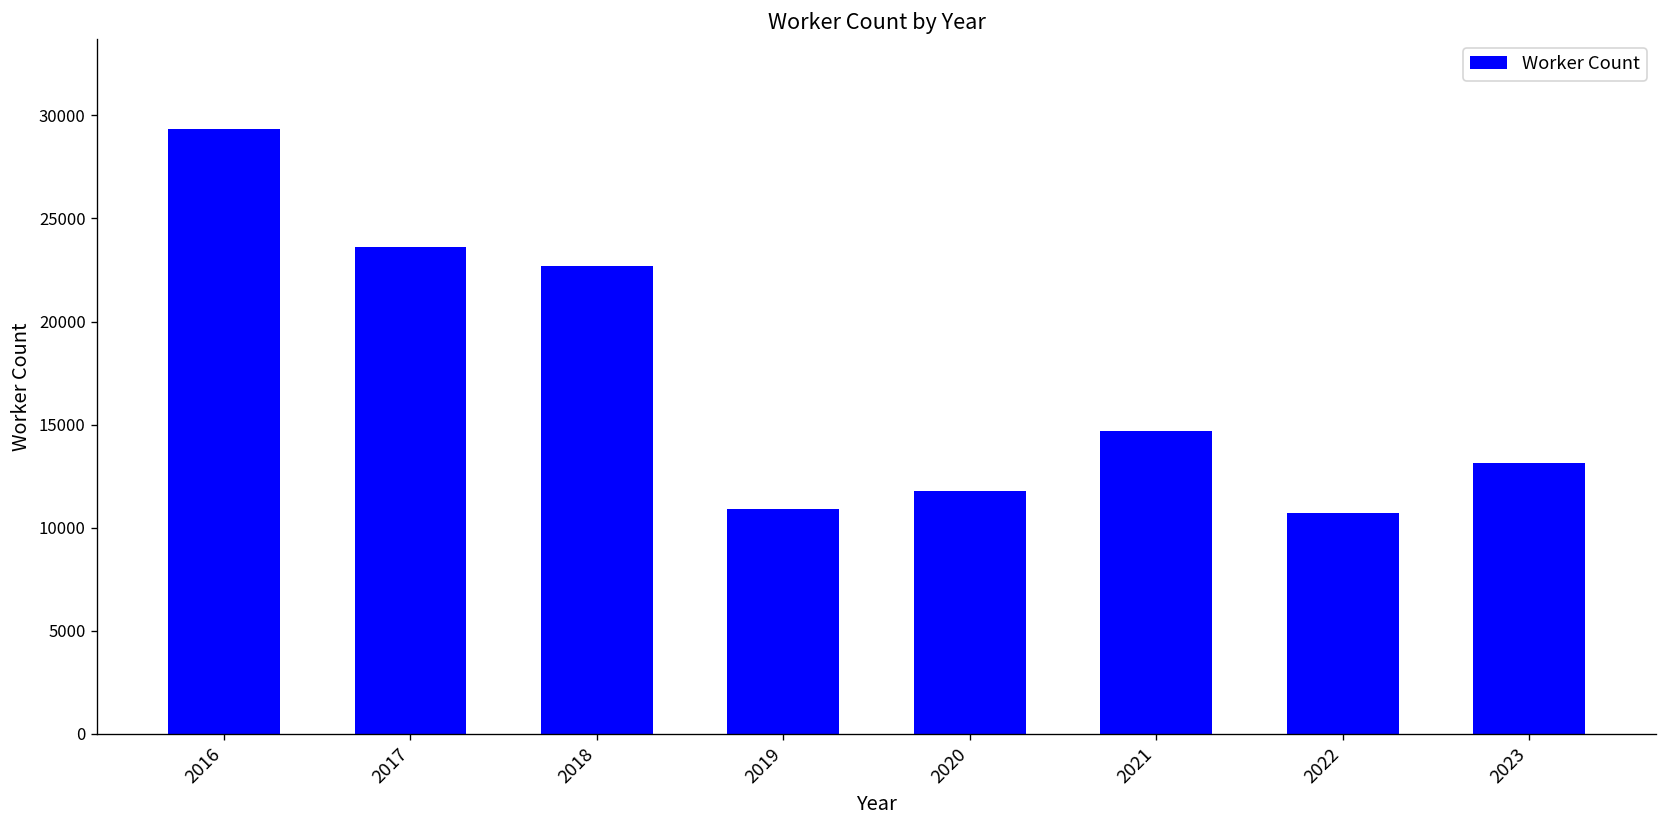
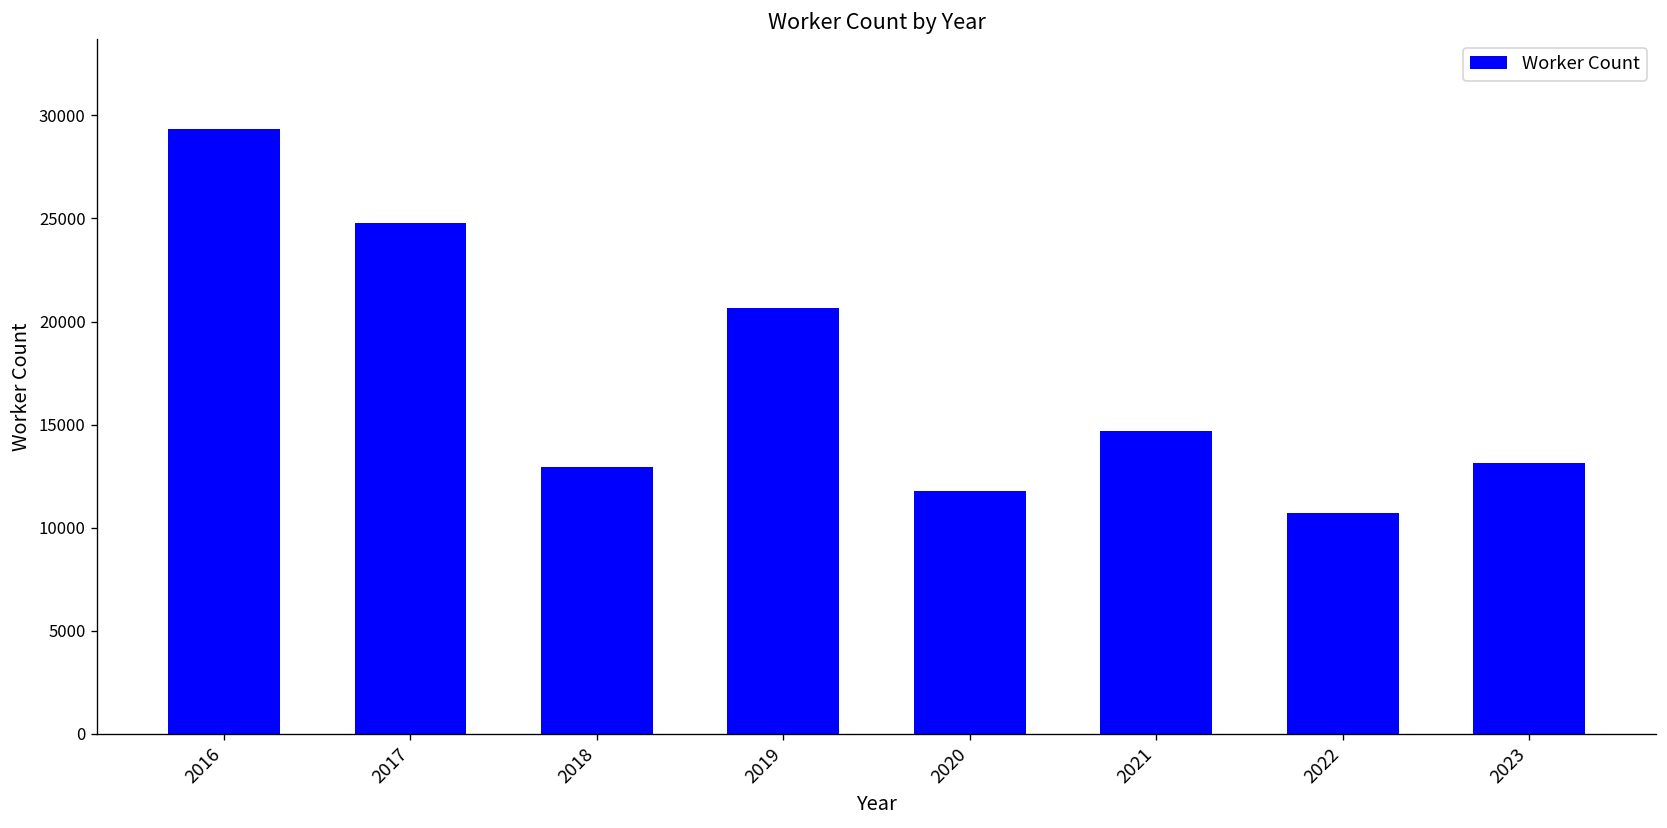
2017: 23600 -> 24800
2018: 22700 -> 12900
2019: 10900 -> 20700
